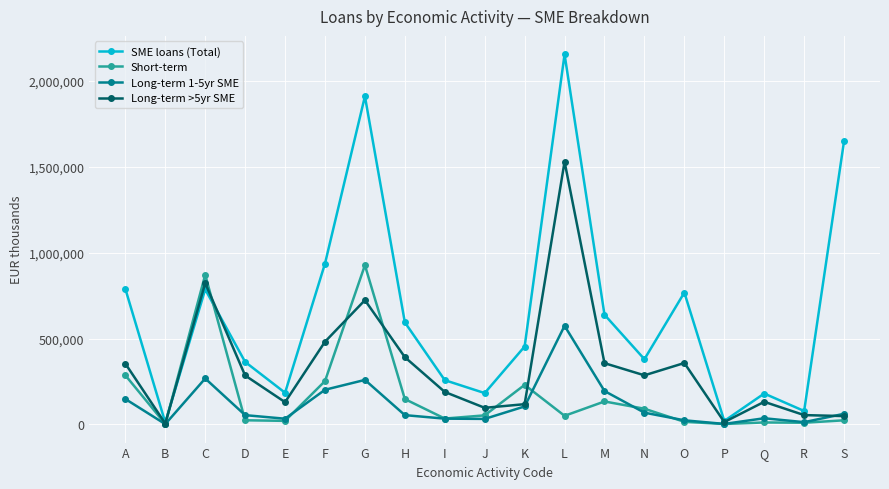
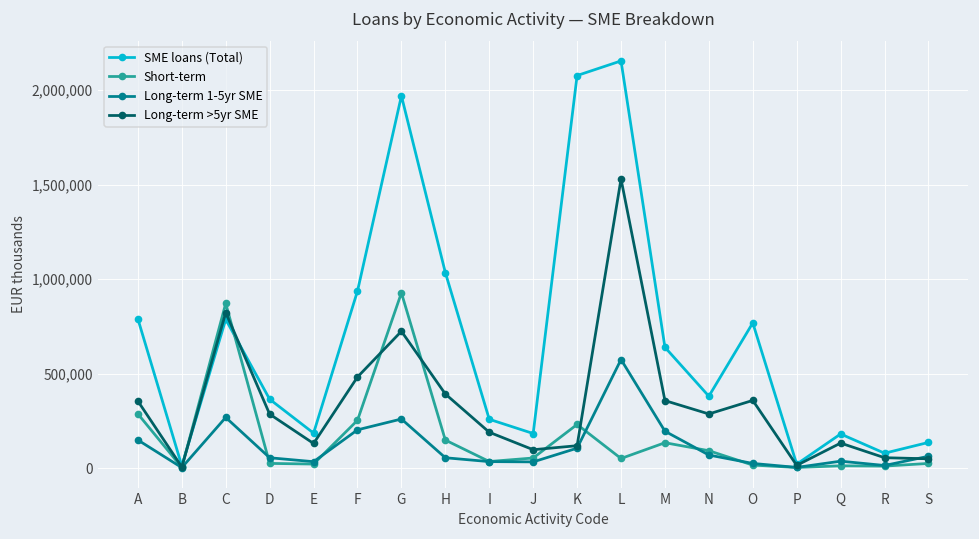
SME loans (Total), G: 1,910,000 -> 1,970,000
SME loans (Total), H: 590,000 -> 1,030,000
SME loans (Total), K: 450,000 -> 2,080,000
SME loans (Total), S: 1,650,000 -> 140,000
